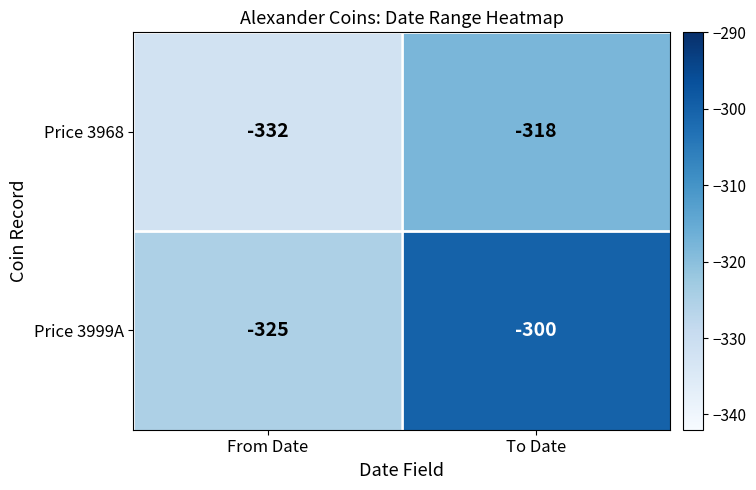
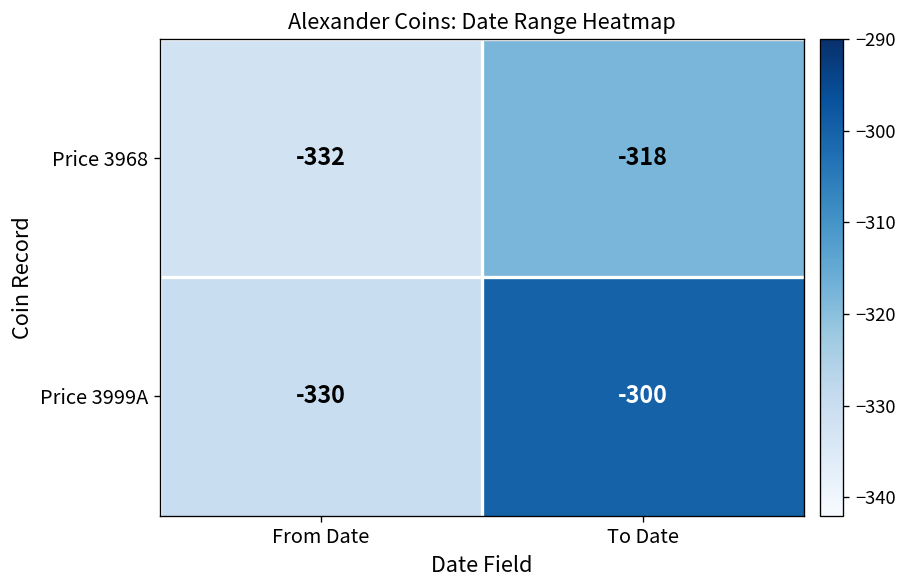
Price 3999A, From Date: -325 -> -330
